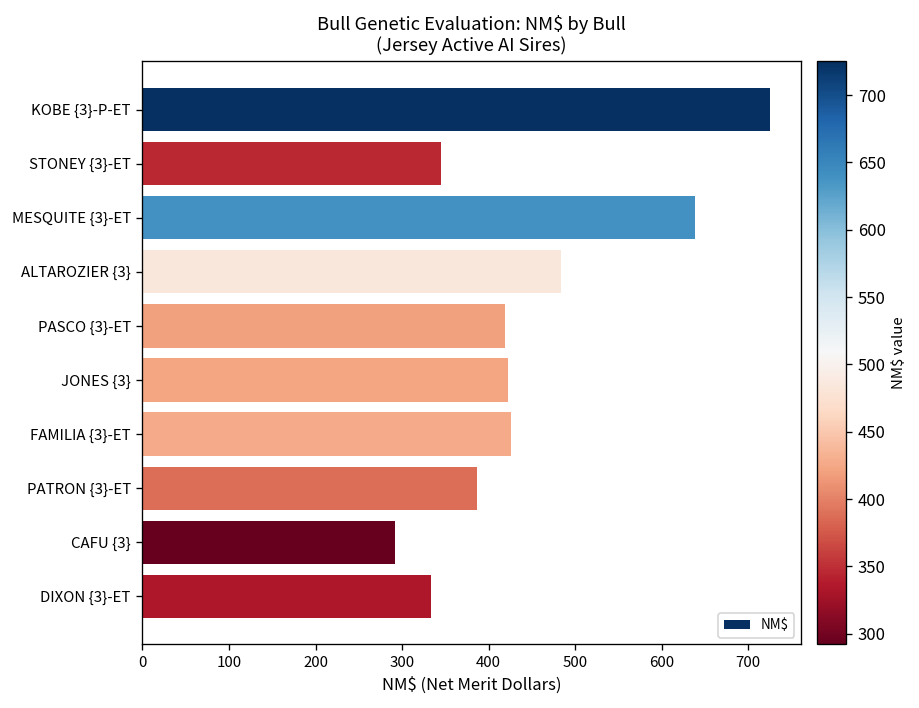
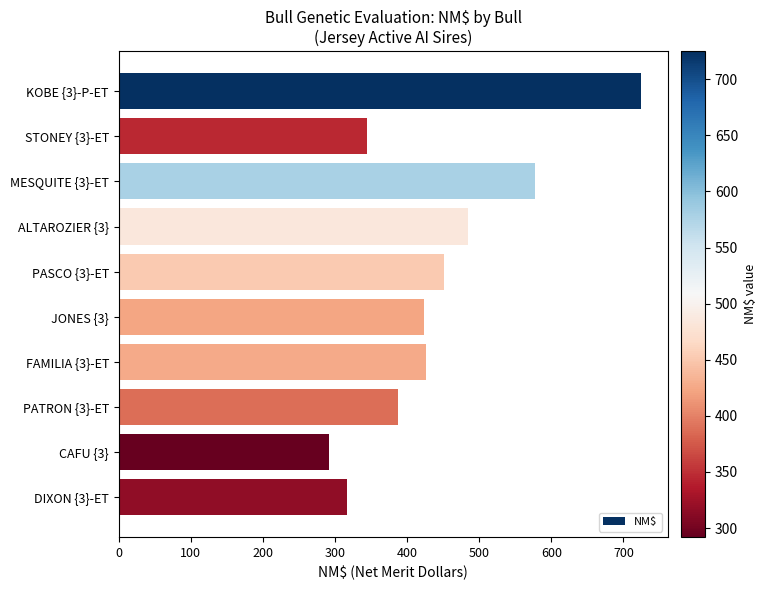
MESQUITE {3}-ET: 640 -> 580
PASCO {3}-ET: 420 -> 450
DIXON {3}-ET: 330 -> 320
